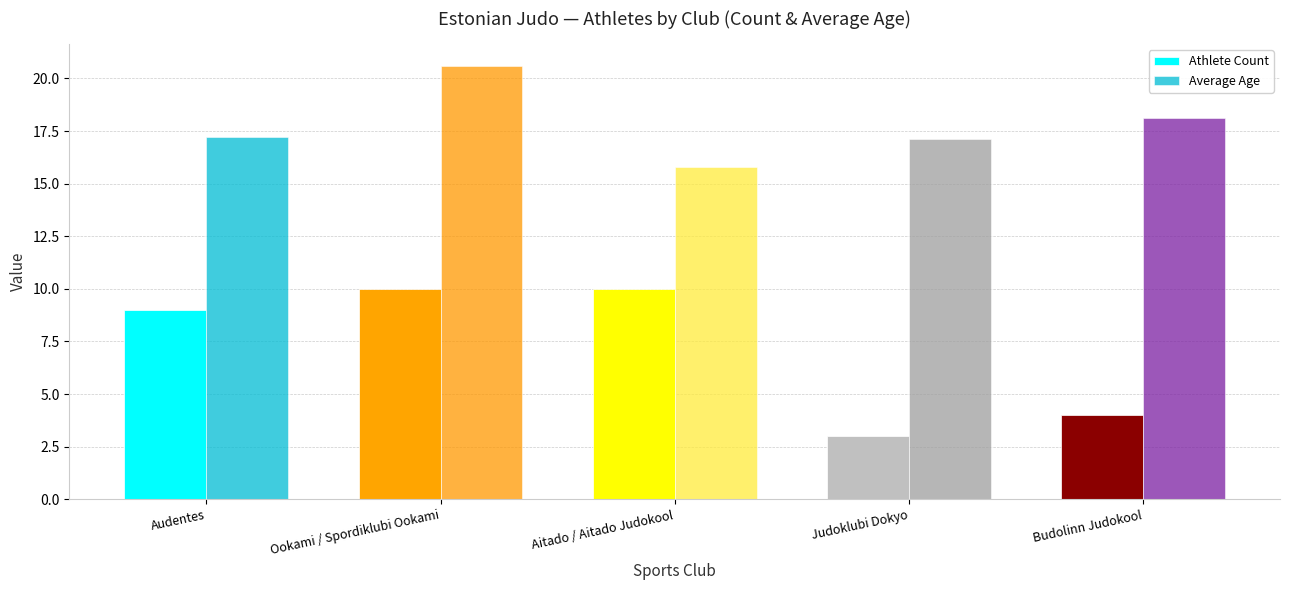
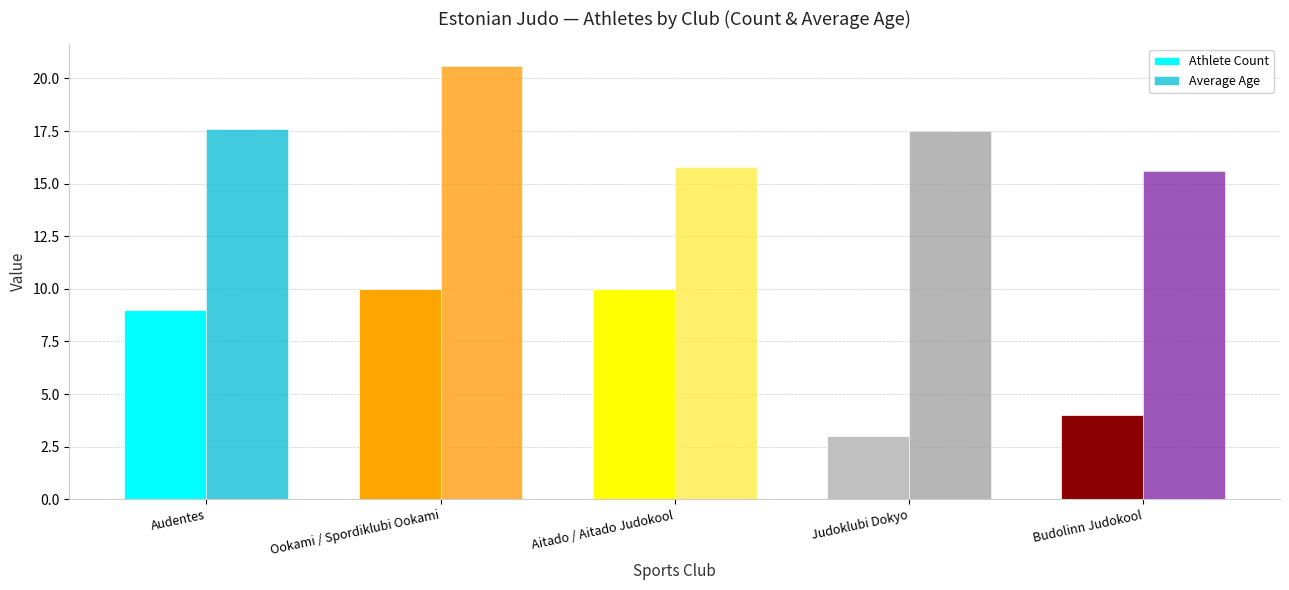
Average Age, Audentes: 17.2 -> 17.6
Average Age, Judoklubi Dokyo: 17.1 -> 17.5
Average Age, Budolinn Judokool: 18.1 -> 15.6
